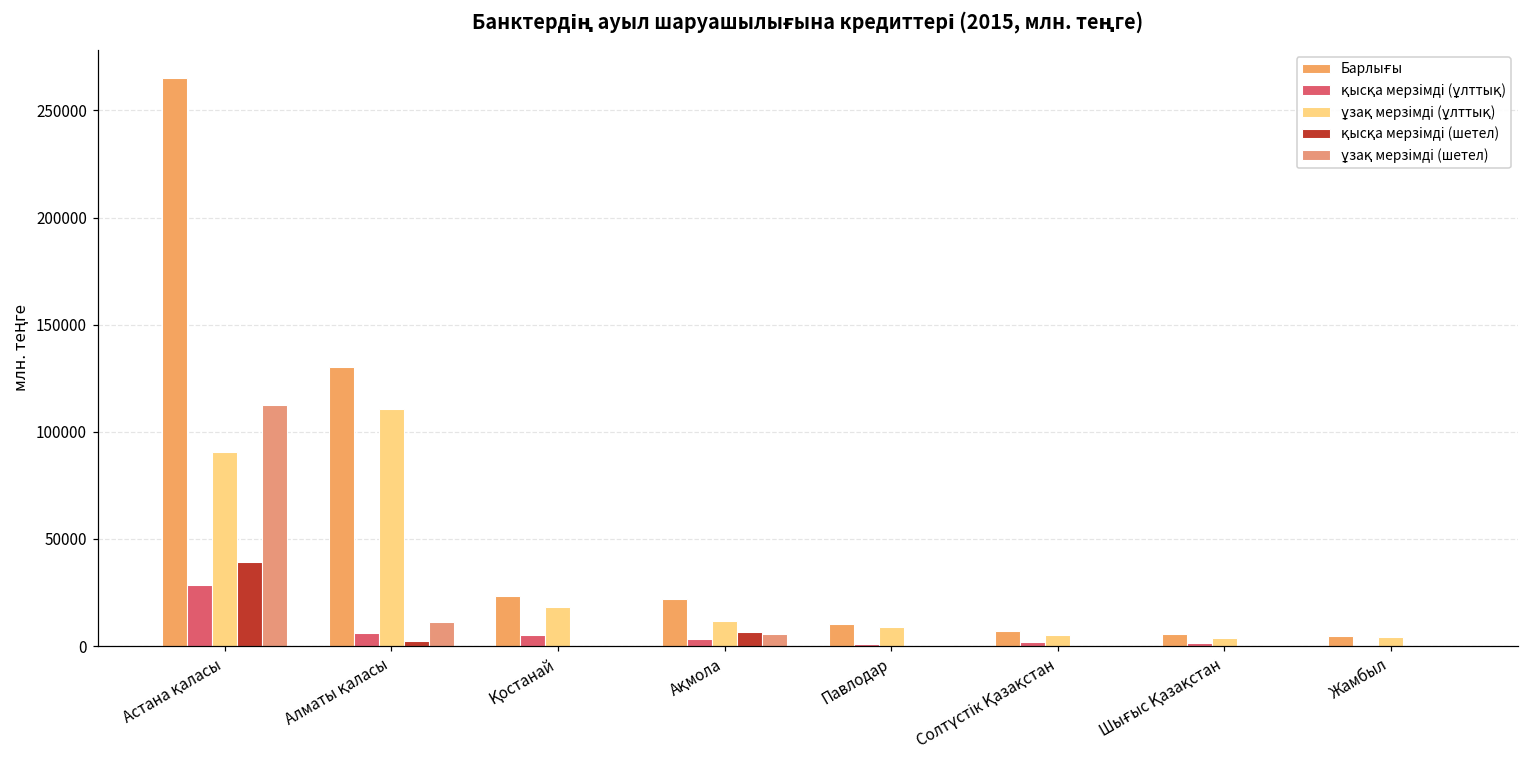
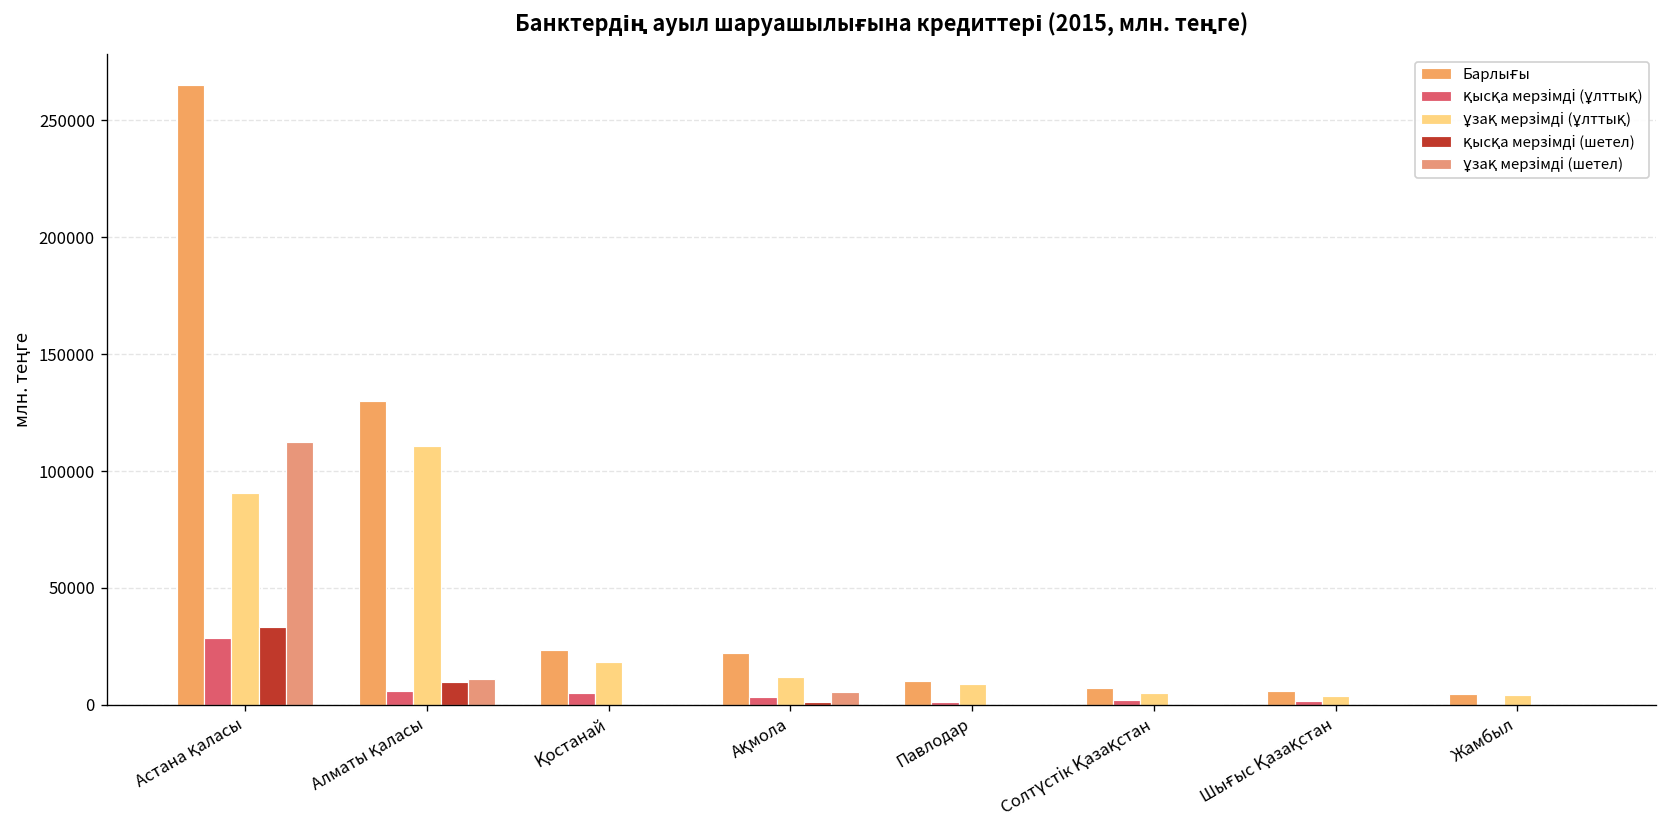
қысқа мерзімді (шетел), Астана қаласы: 39000 -> 33000
қысқа мерзімді (шетел), Алматы қаласы: 3000 -> 10000
қысқа мерзімді (шетел), Ақмола: 7000 -> 1000
